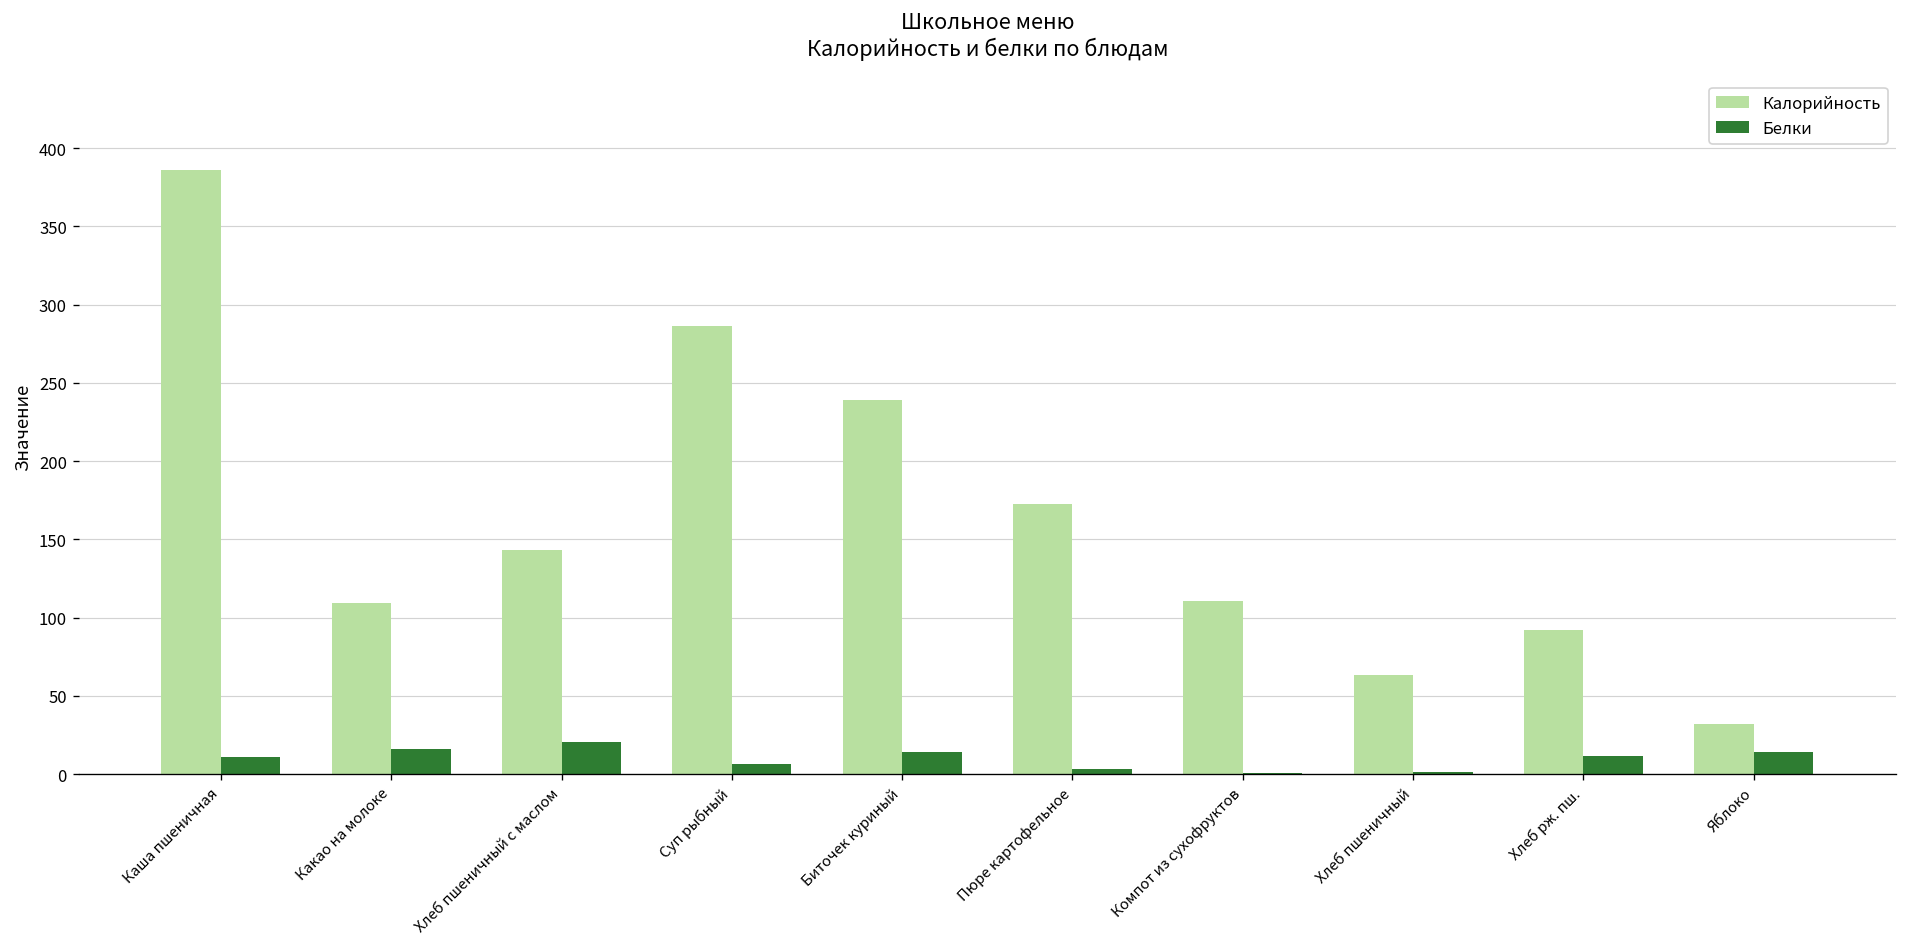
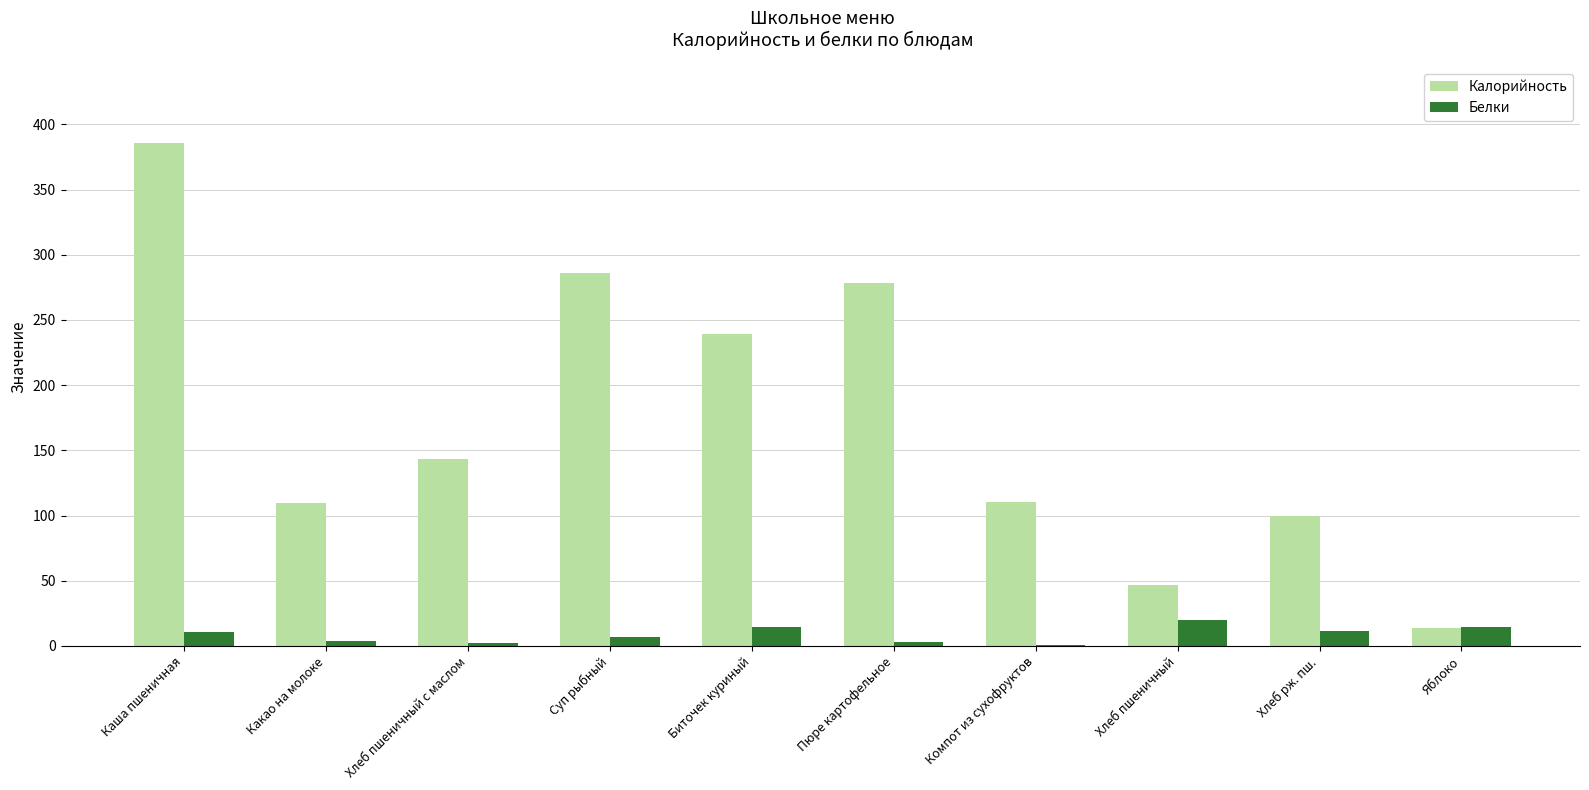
Белки, Какао на молоке: 16 -> 4
Белки, Хлеб пшеничный с маслом: 21 -> 2
Калорийность, Пюре картофельное: 173 -> 278
Калорийность, Хлеб пшеничный: 63 -> 47
Белки, Хлеб пшеничный: 2 -> 20
Калорийность, Хлеб рж. пш.: 92 -> 99
Калорийность, Яблоко: 32 -> 14
